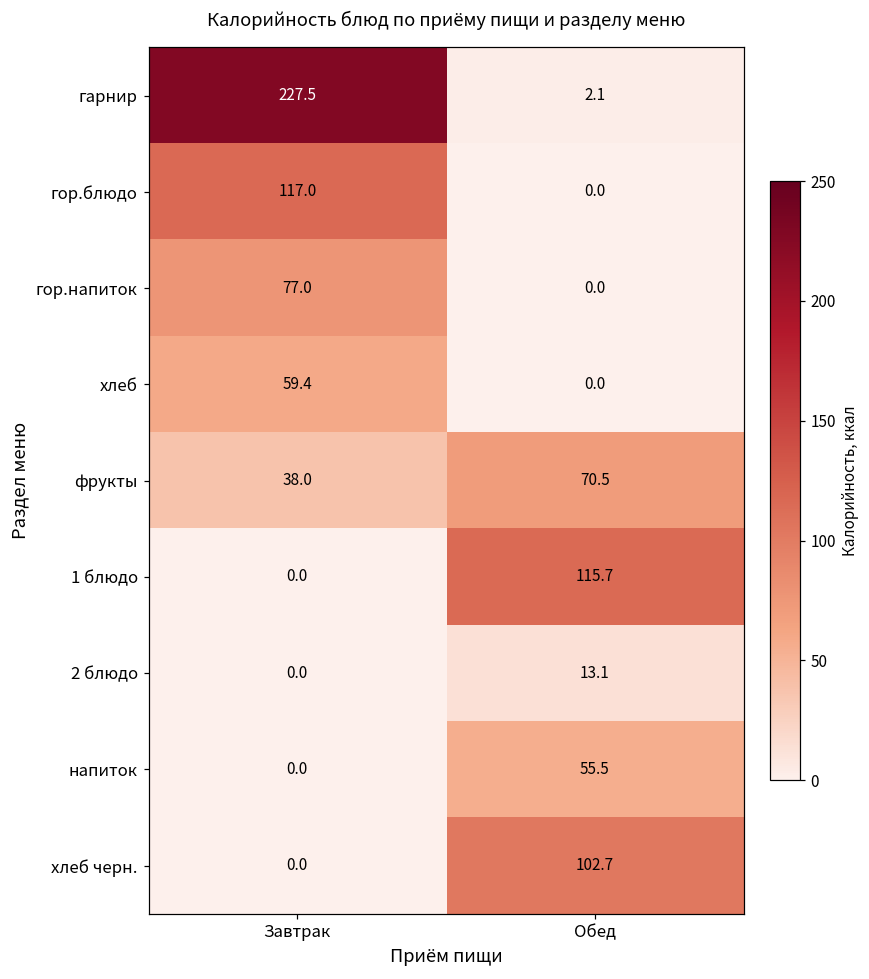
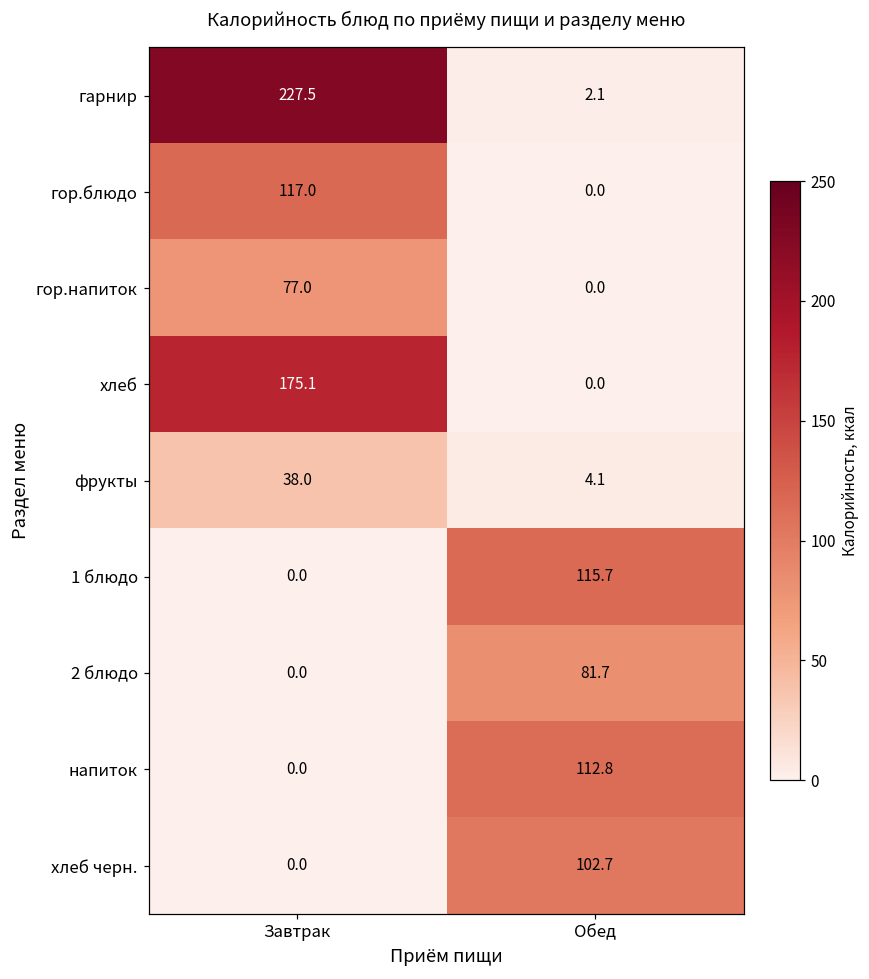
хлеб, Завтрак: 59.4 -> 175.1
фрукты, Обед: 70.5 -> 4.1
2 блюдо, Обед: 13.1 -> 81.7
напиток, Обед: 55.5 -> 112.8
